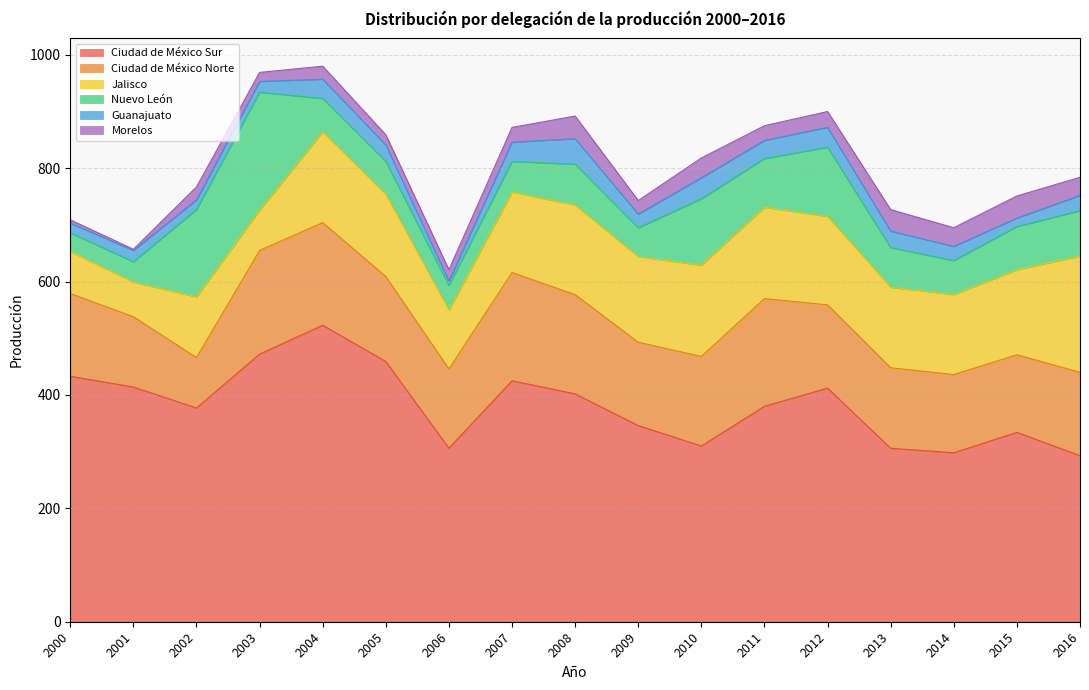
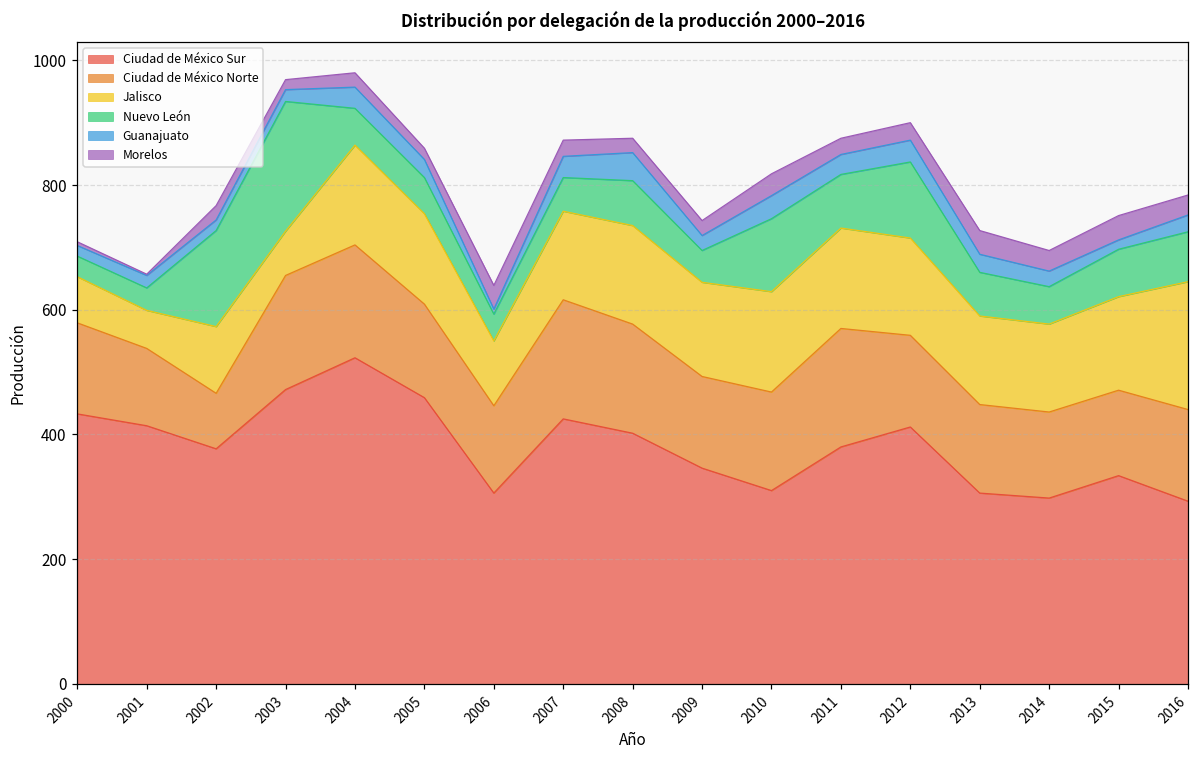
Morelos, 2006: 20 -> 40
Morelos, 2008: 40 -> 20
